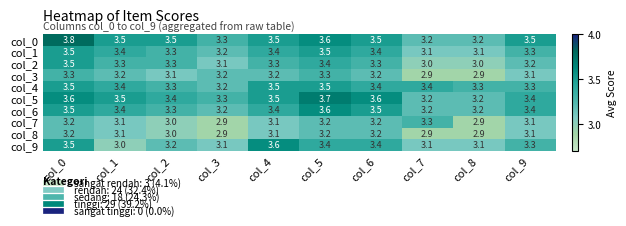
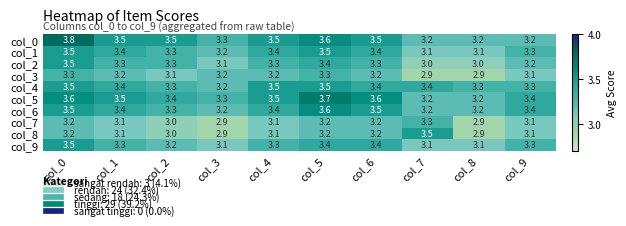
col_0, col_9: 3.5 -> 3.2
col_8, col_7: 2.9 -> 3.5
col_9, col_1: 3.0 -> 3.3
col_9, col_4: 3.6 -> 3.3
